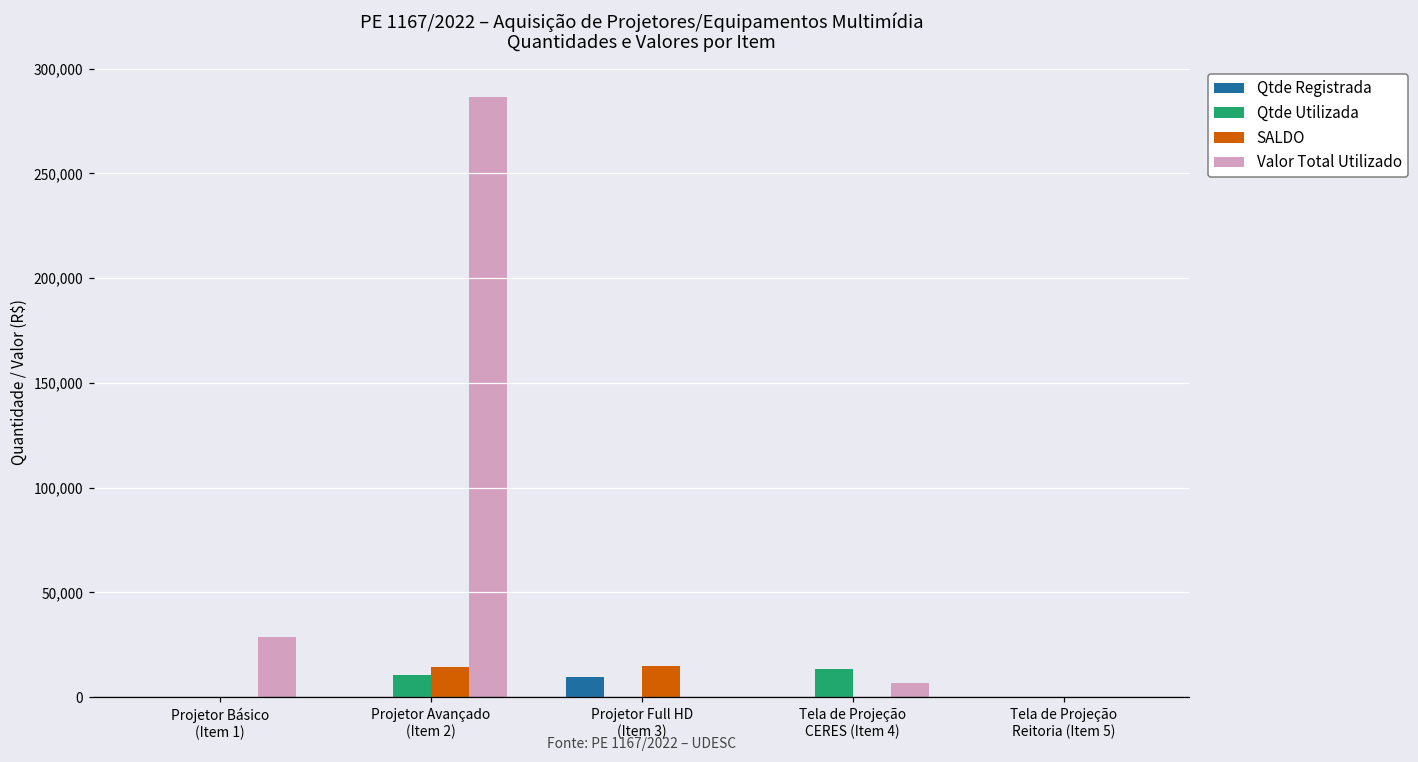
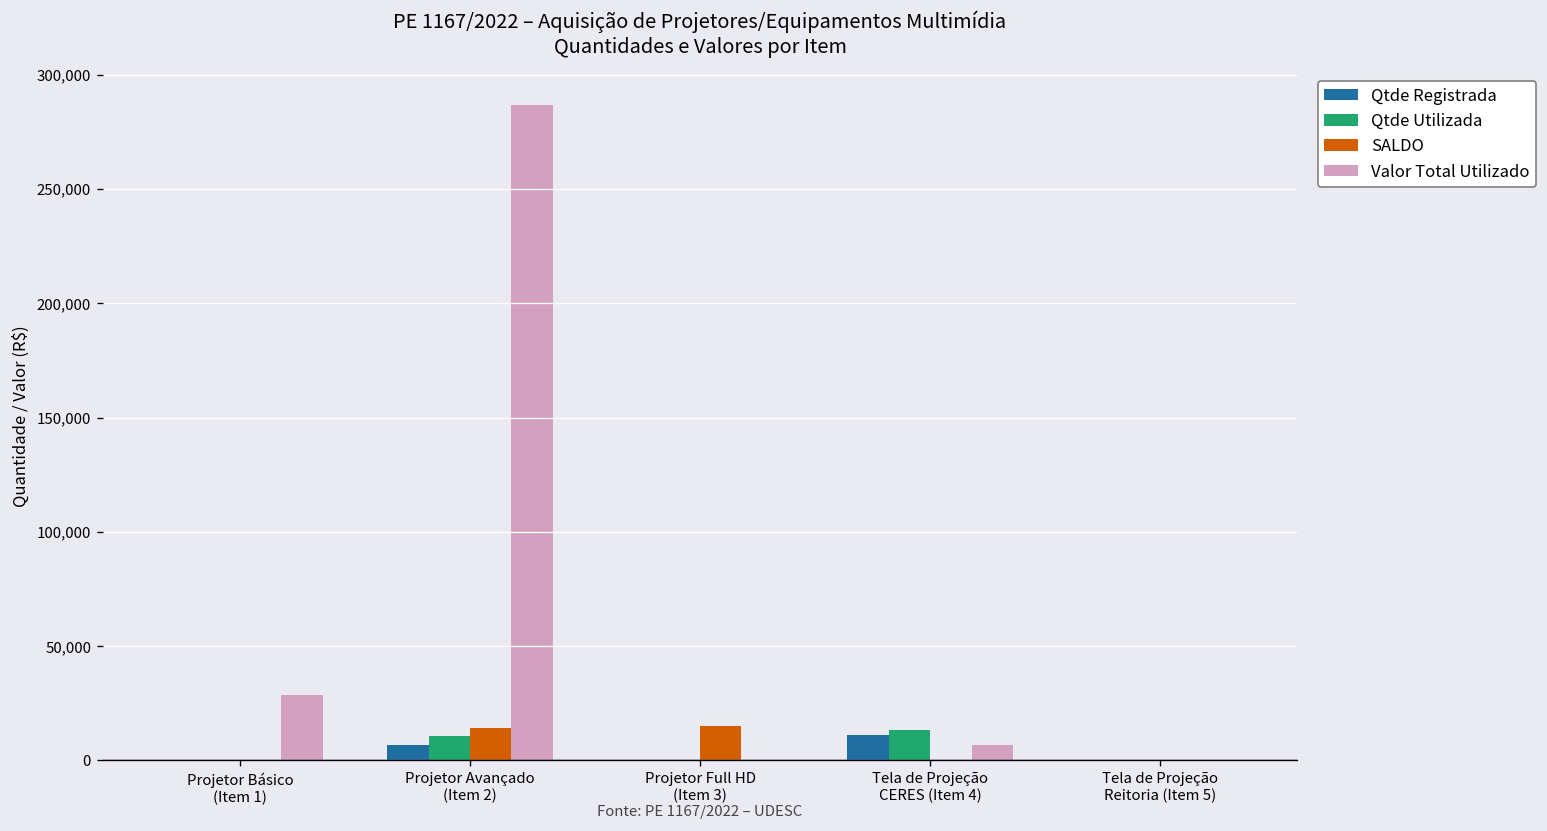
Qtde Registrada, Projetor Avançado (Item 2): 0 -> 7,000
Qtde Registrada, Projetor Full HD (Item 3): 10,000 -> 0
Qtde Registrada, Tela de Projeção CERES (Item 4): 0 -> 11,000
